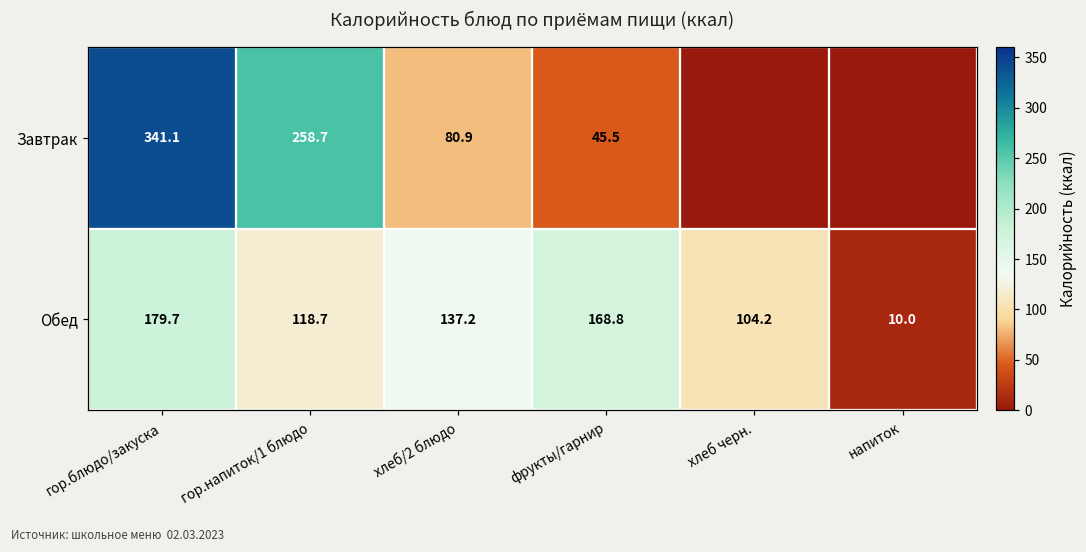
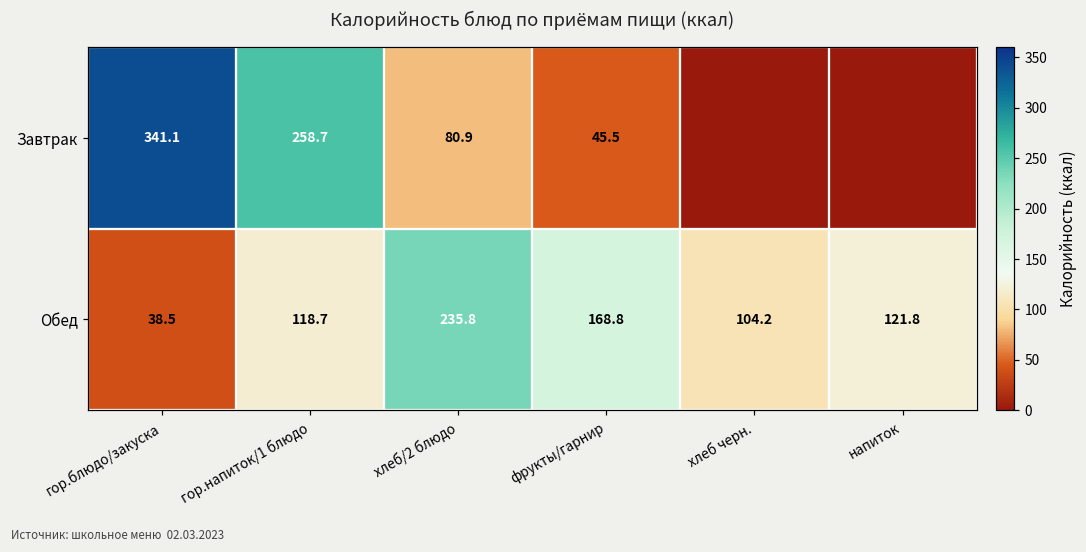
Обед, гор.блюдо/закуска: 179.7 -> 38.5
Обед, хлеб/2 блюдо: 137.2 -> 235.8
Обед, напиток: 10.0 -> 121.8
